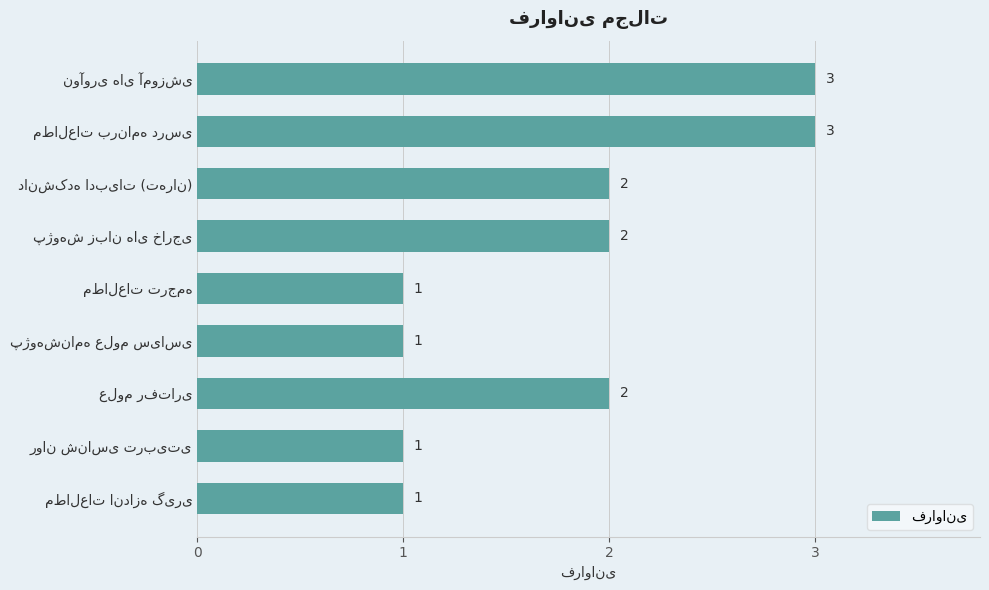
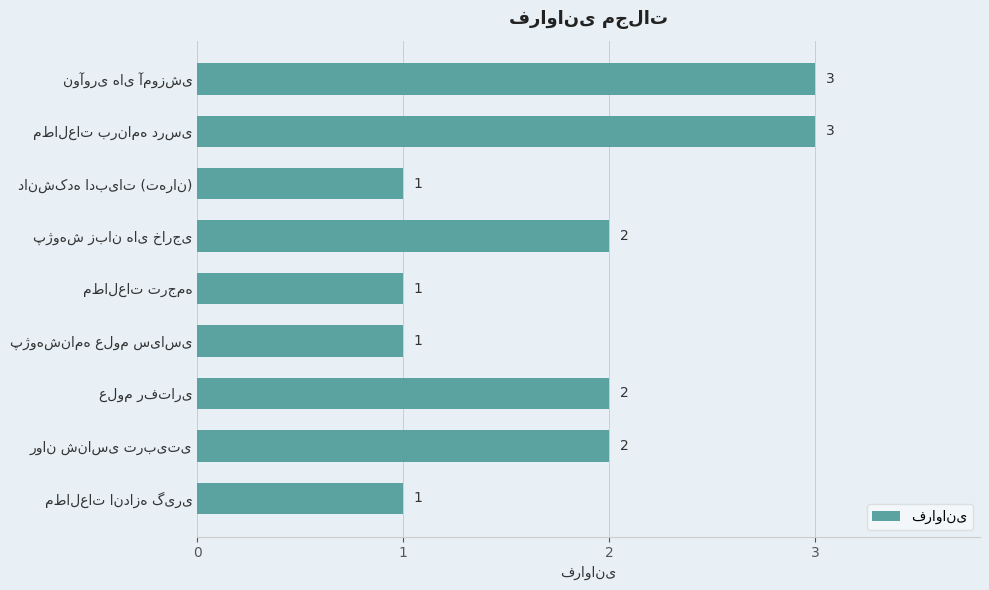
دانشکده ادبیات (تهران): 2 -> 1
روان شناسی تربیتی: 1 -> 2
